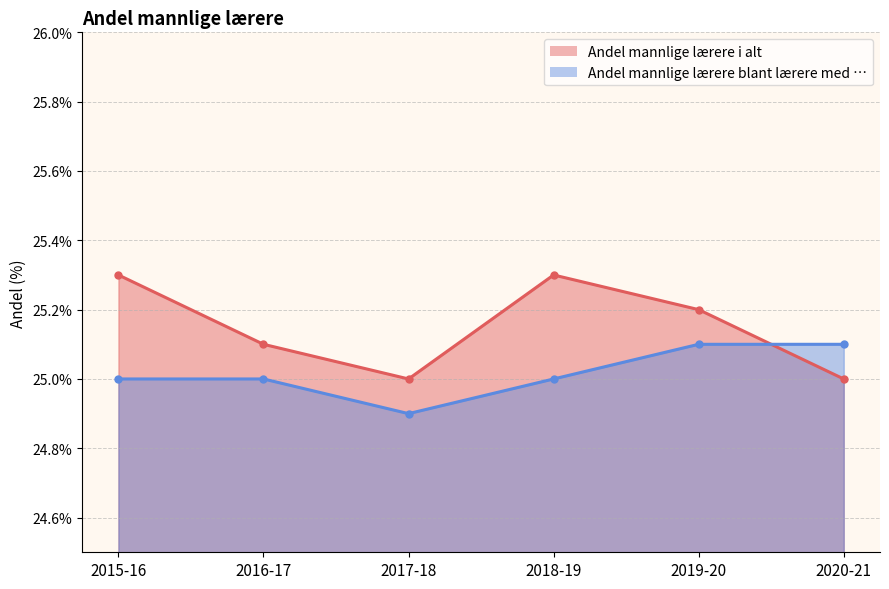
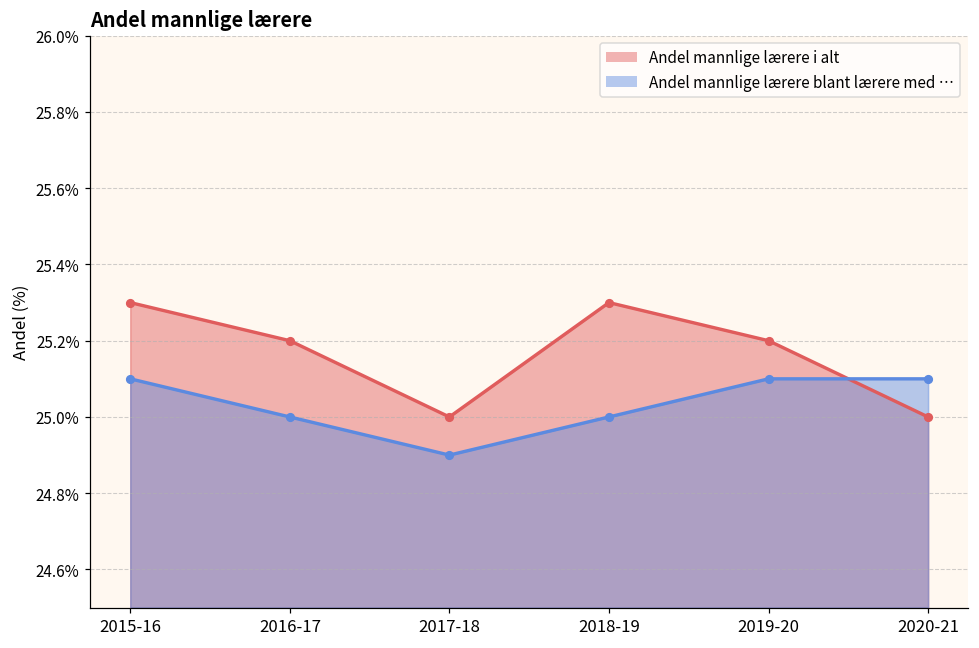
Andel mannlige lærere blant lærere med …, 2015-16: 25.0% -> 25.1%
Andel mannlige lærere i alt, 2016-17: 25.1% -> 25.2%
